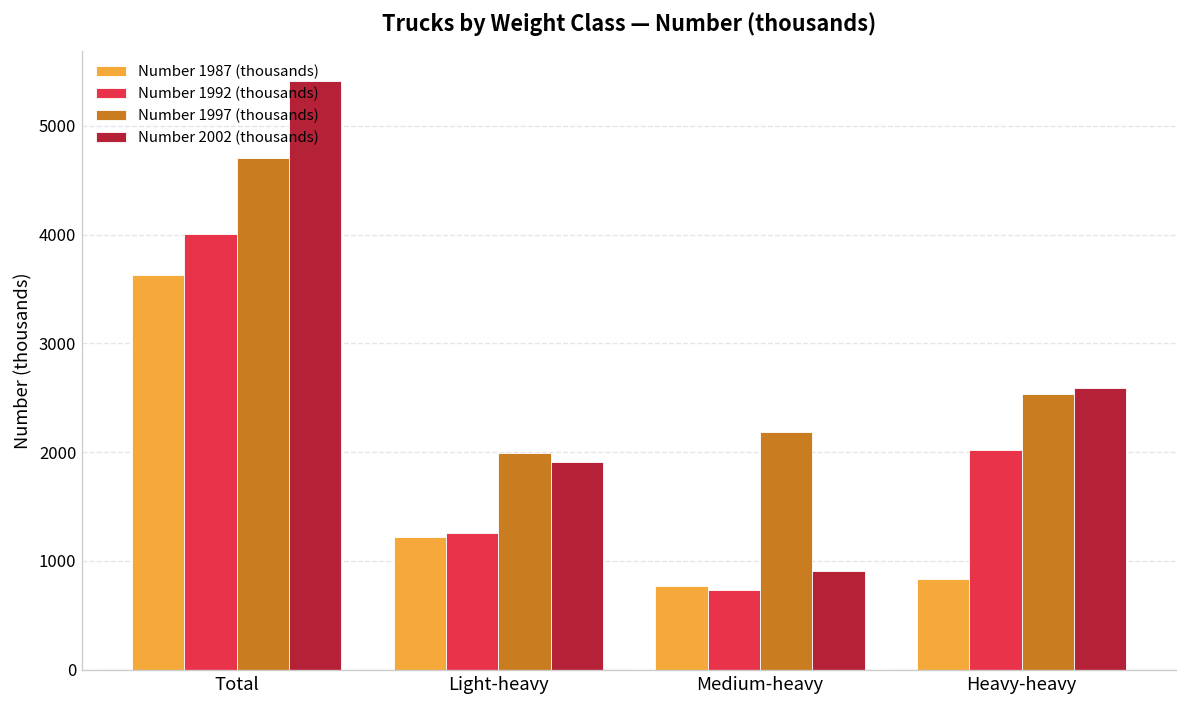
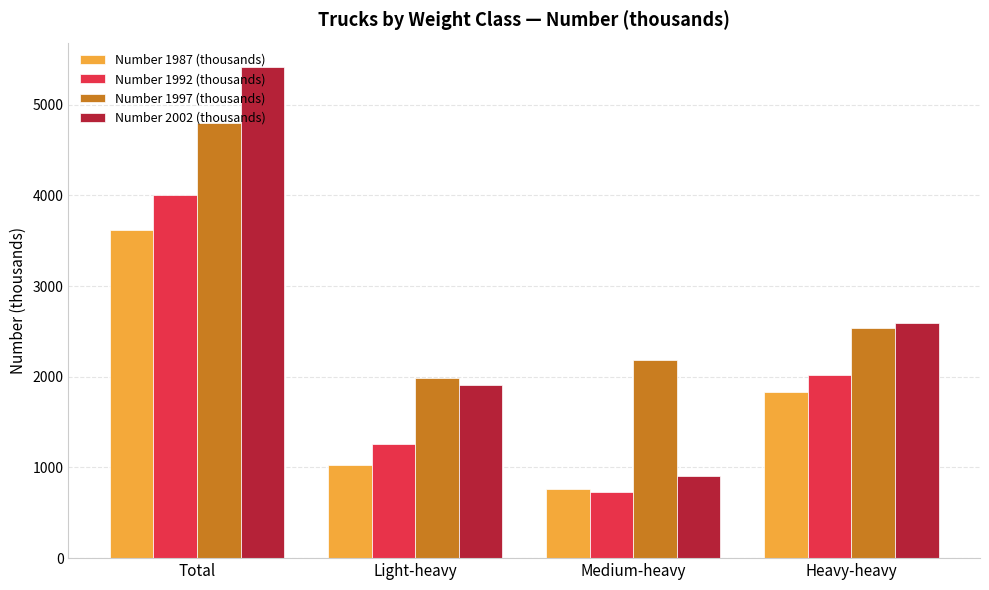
Number 1997 (thousands), Total: 4700 -> 4800
Number 1987 (thousands), Light-heavy: 1200 -> 1000
Number 1987 (thousands), Heavy-heavy: 800 -> 1800
